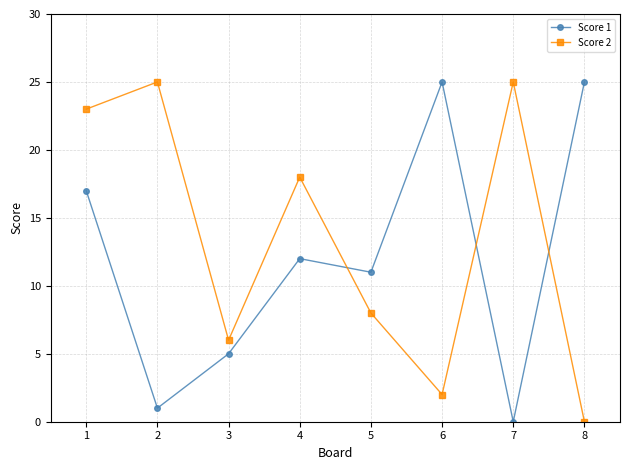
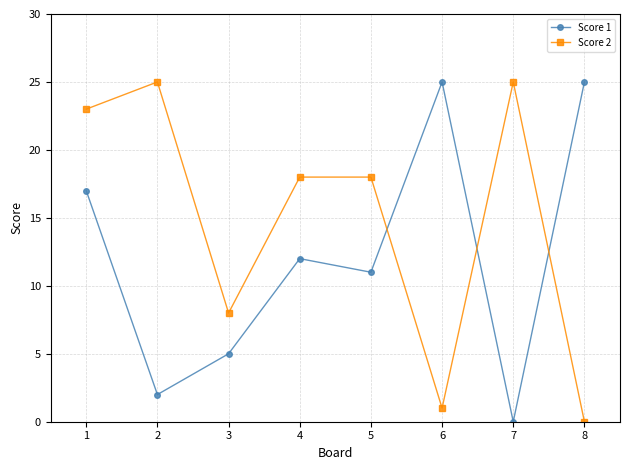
Score 1, 2: 1 -> 2
Score 2, 3: 6 -> 8
Score 2, 5: 8 -> 18
Score 2, 6: 2 -> 1
